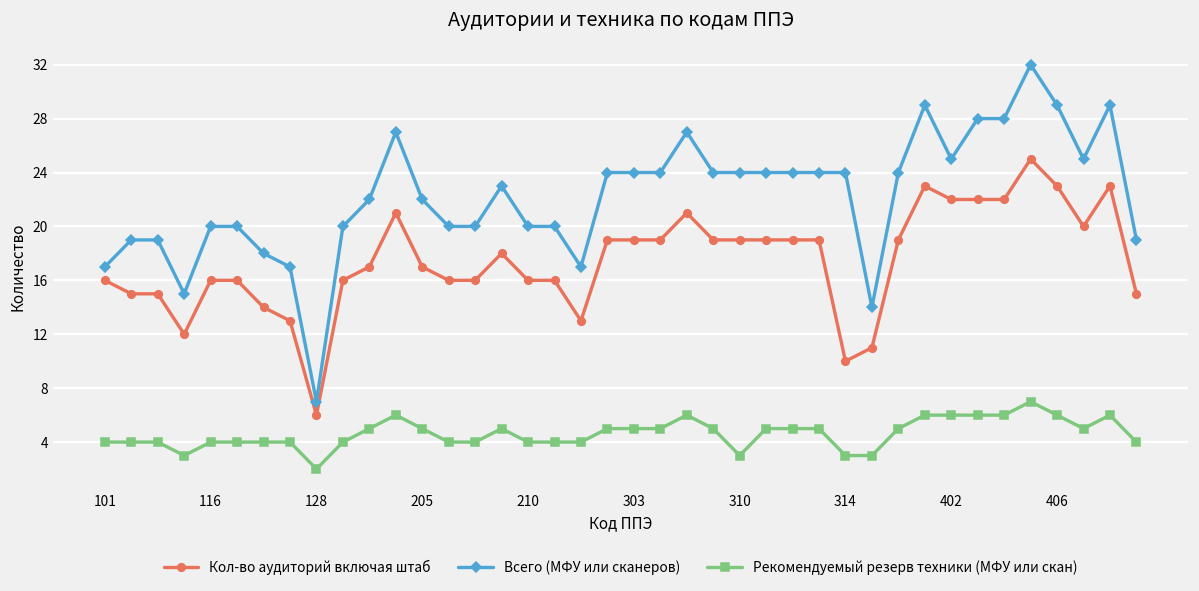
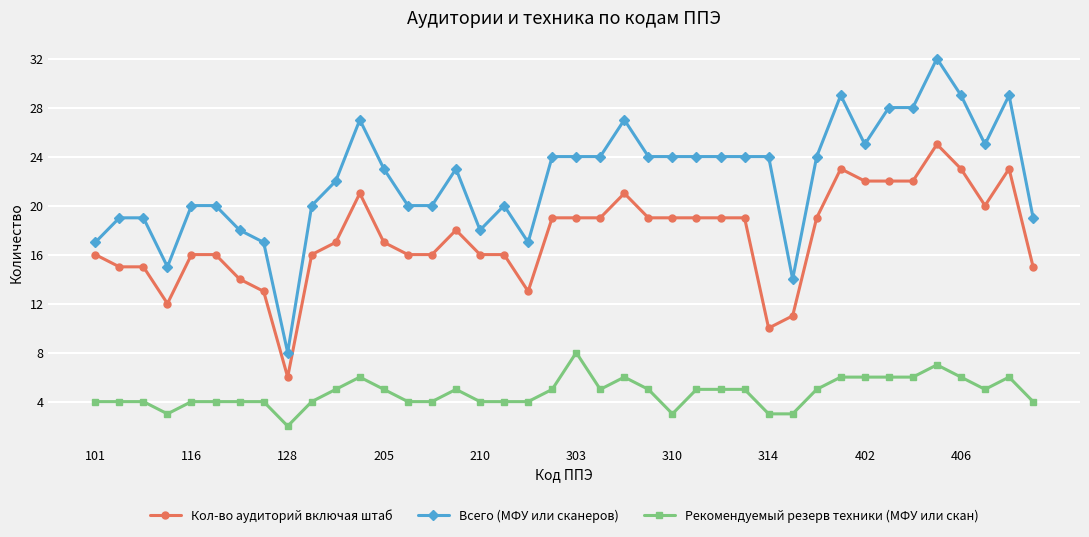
Всего (МФУ или сканеров), 128: 7 -> 8
Всего (МФУ или сканеров), 205: 22 -> 23
Всего (МФУ или сканеров), 210: 20 -> 18
Рекомендуемый резерв техники (МФУ или скан), 303: 5 -> 8
